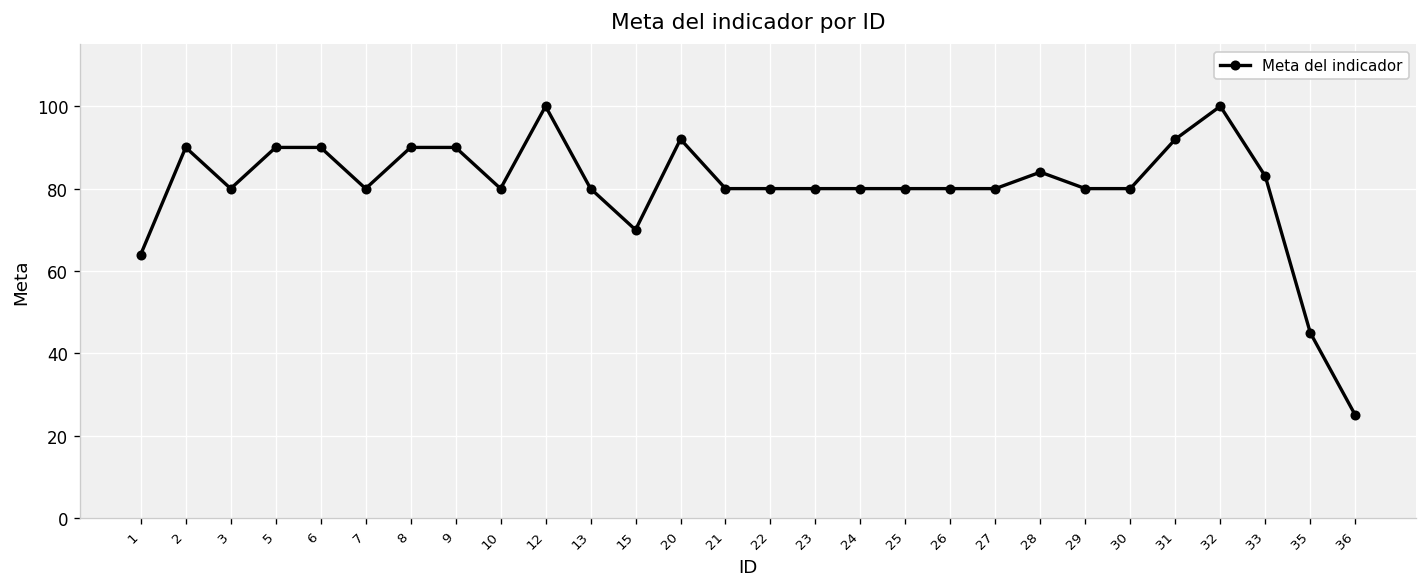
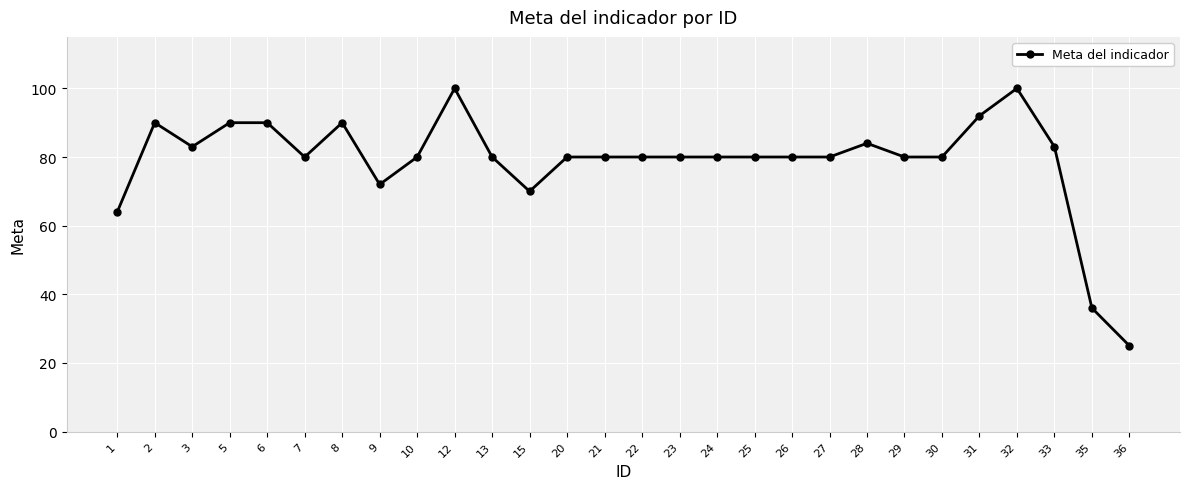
3: 80 -> 83
9: 90 -> 72
20: 92 -> 80
35: 45 -> 36
